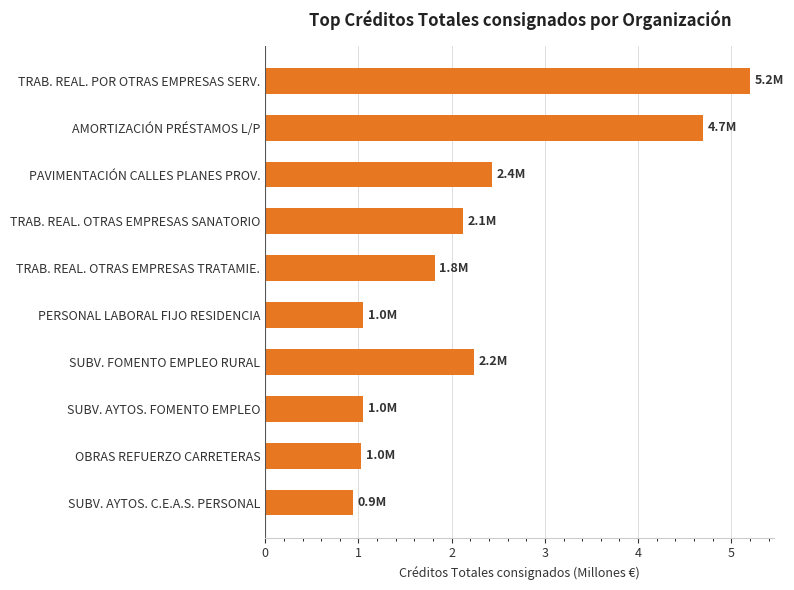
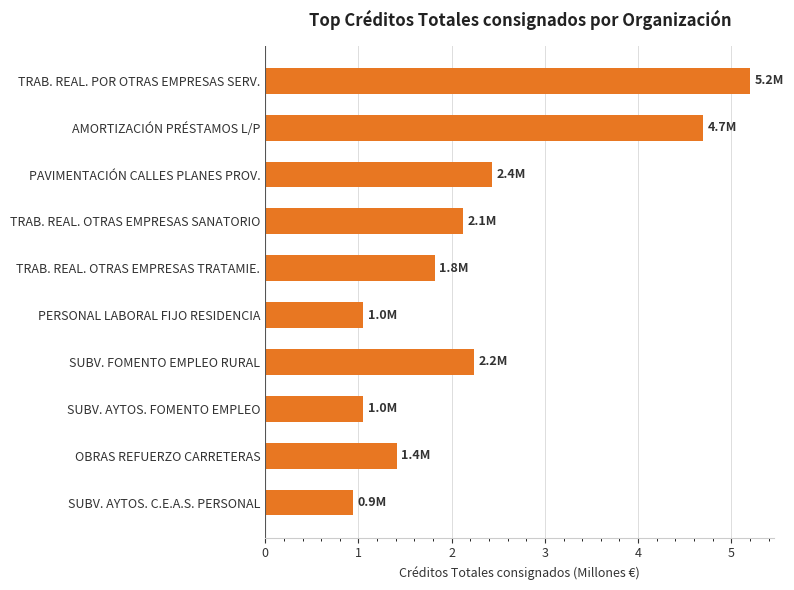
OBRAS REFUERZO CARRETERAS: 1.0M -> 1.4M
